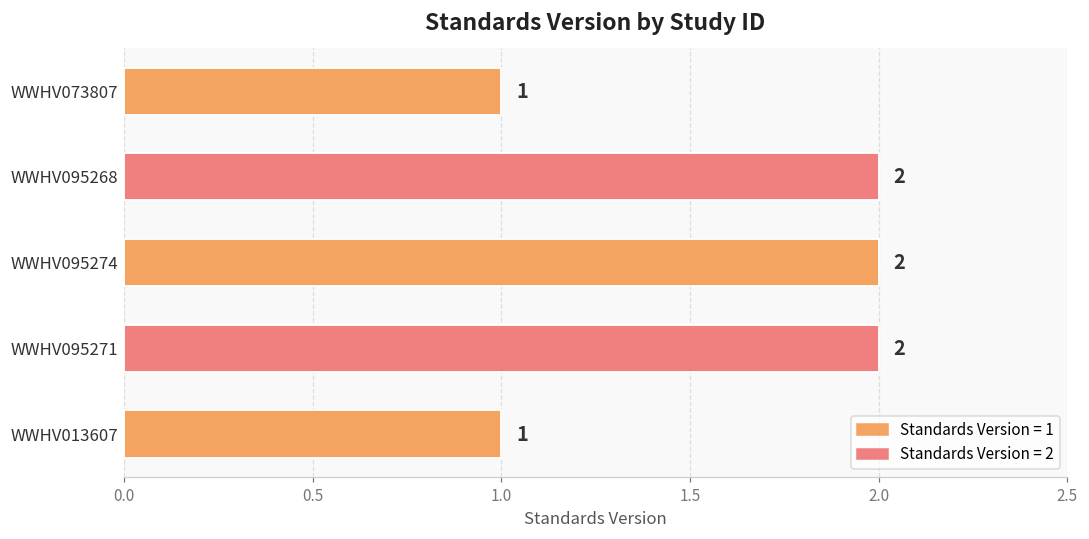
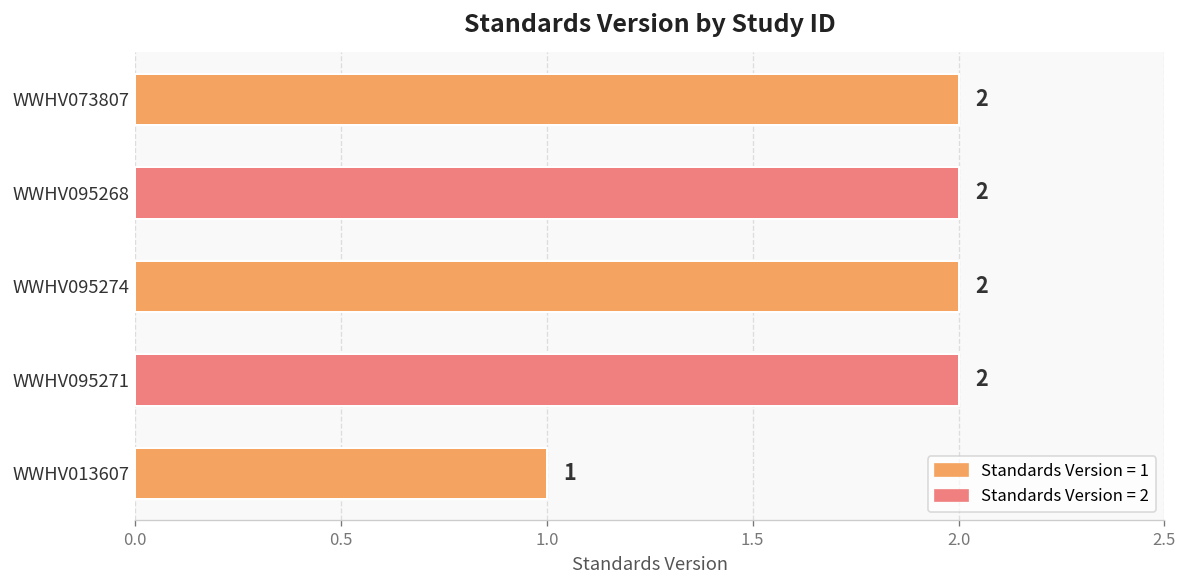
WWHV073807: 1 -> 2
